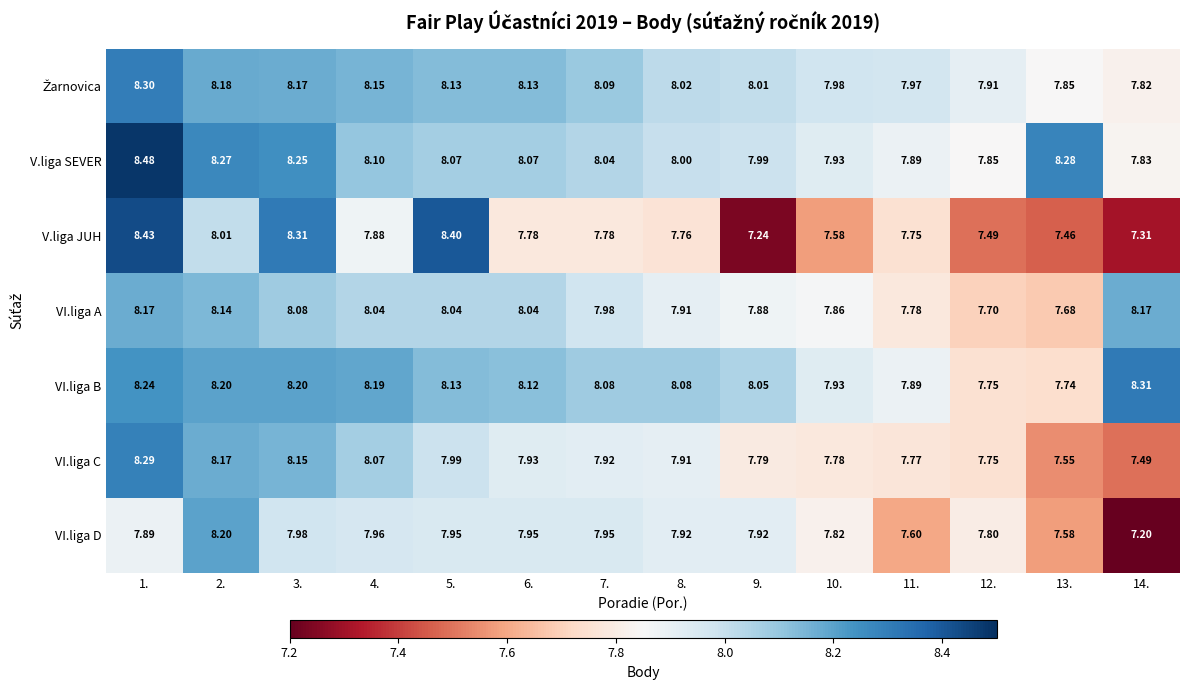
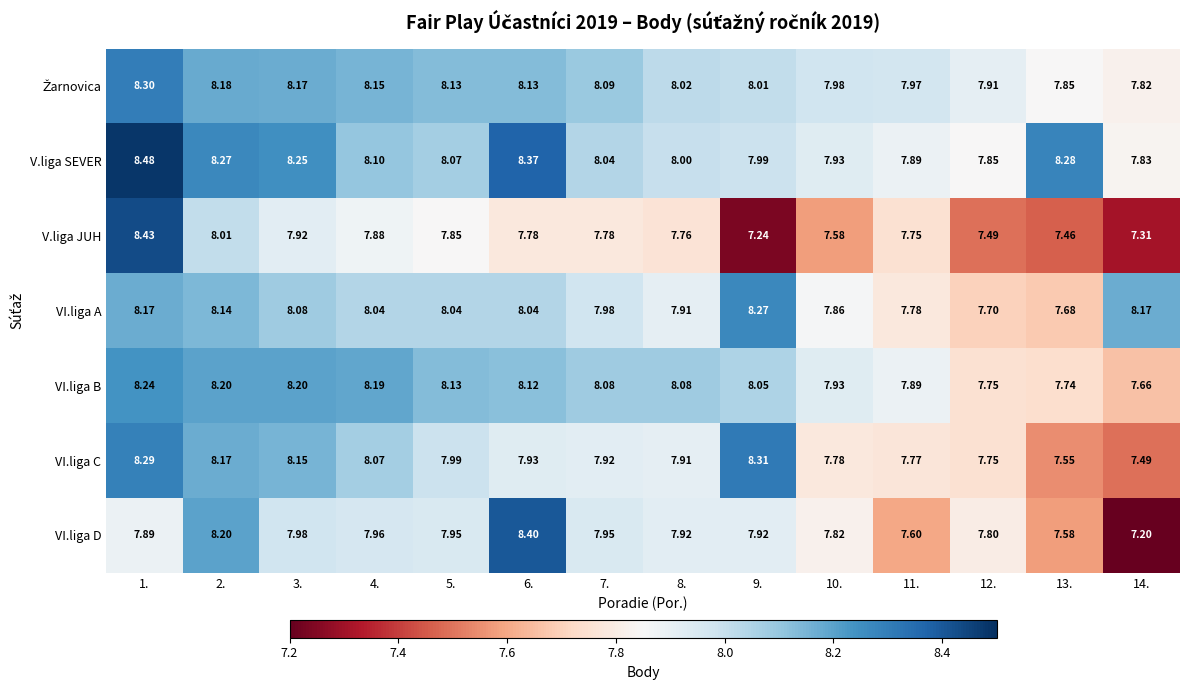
V.liga SEVER, 6.: 8.07 -> 8.37
V.liga JUH, 3.: 8.31 -> 7.92
V.liga JUH, 5.: 8.40 -> 7.85
VI.liga A, 9.: 7.88 -> 8.27
VI.liga B, 14.: 8.31 -> 7.66
VI.liga C, 9.: 7.79 -> 8.31
VI.liga D, 6.: 7.95 -> 8.40
